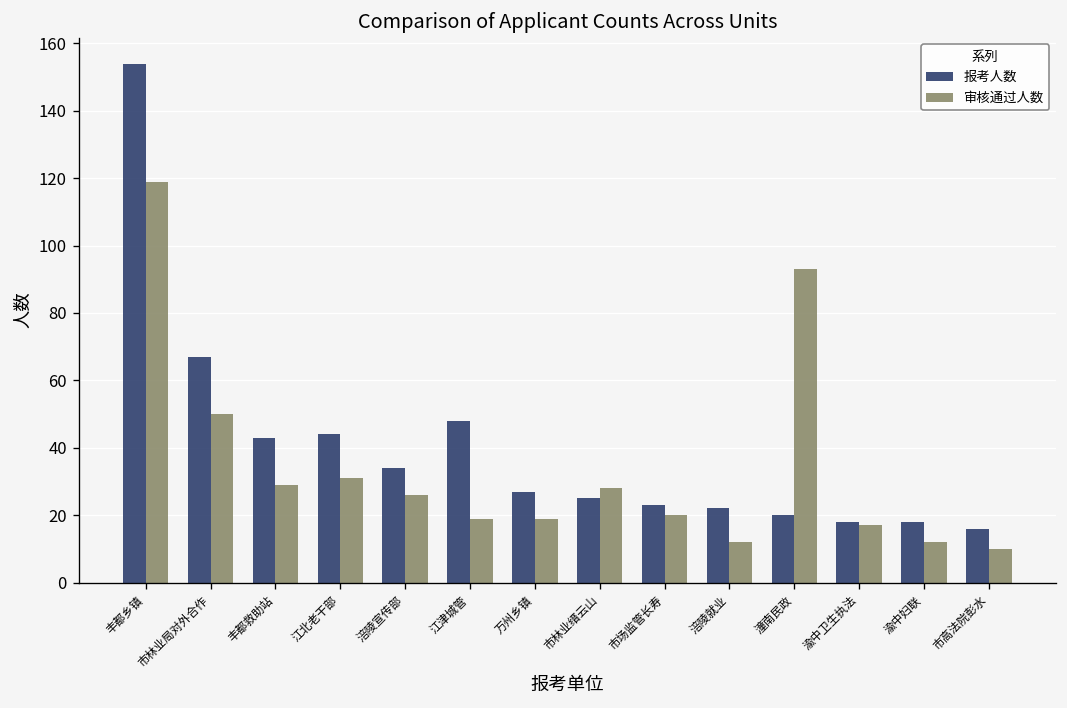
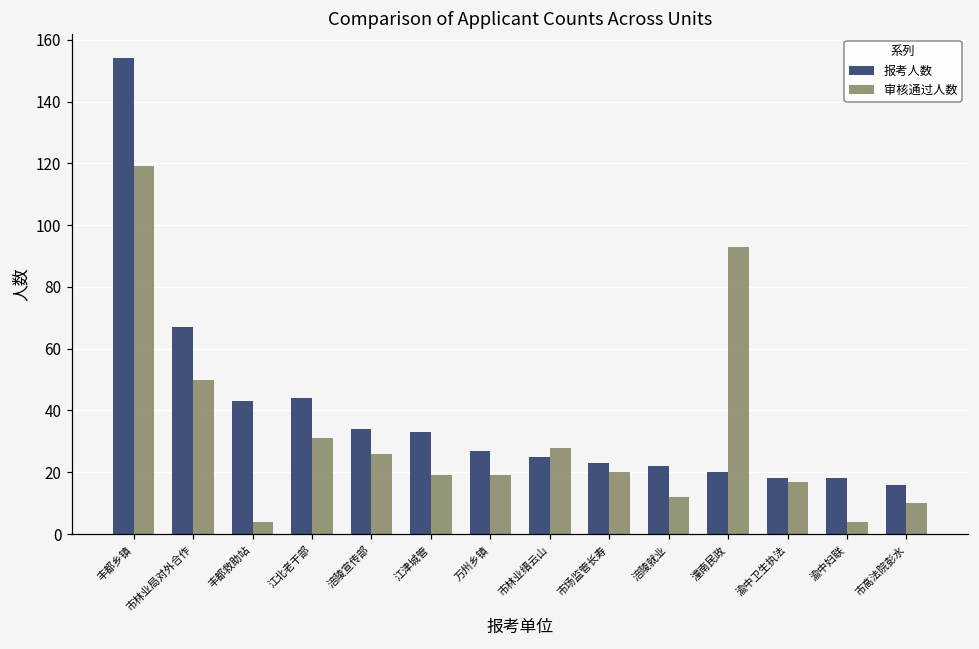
审核通过人数, 丰都救助站: 29 -> 4
报考人数, 江津城管: 48 -> 33
审核通过人数, 渝中妇联: 12 -> 4
